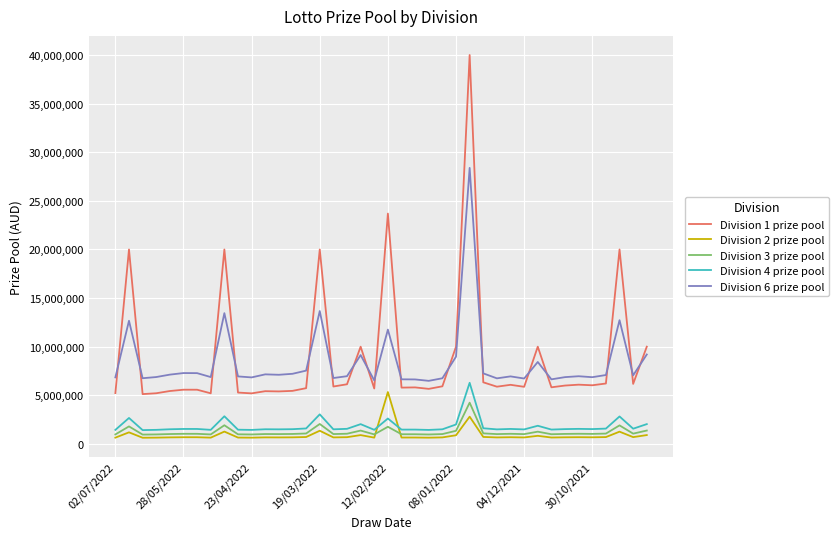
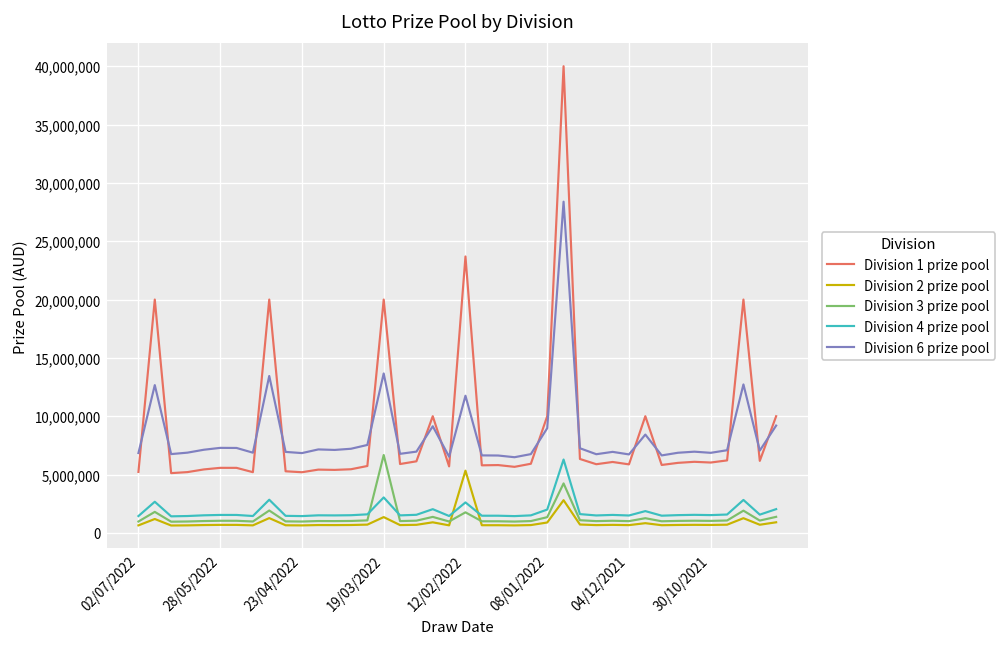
Division 3 prize pool, 19/03/2022: 2,000,000 -> 7,000,000
